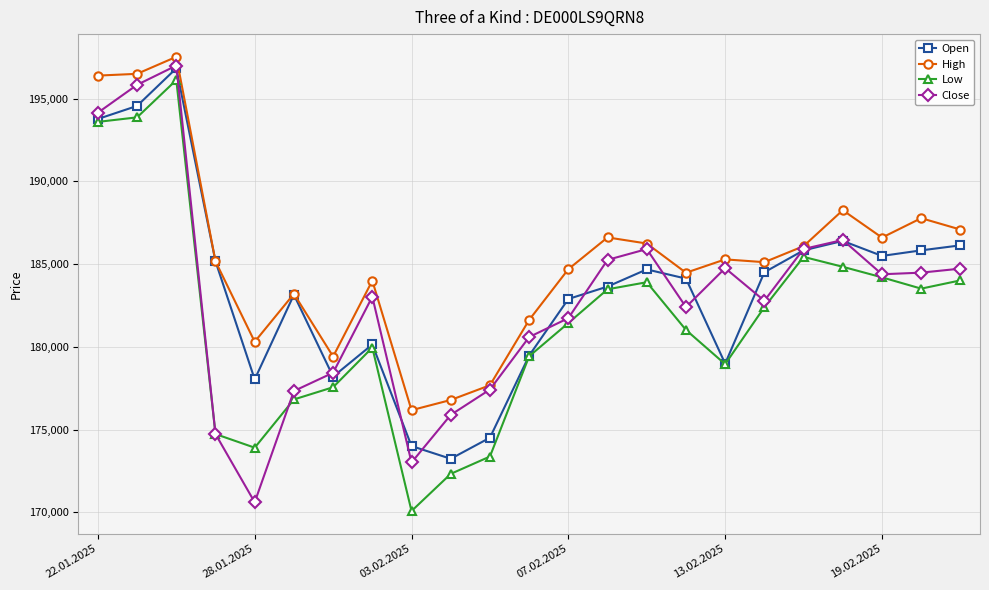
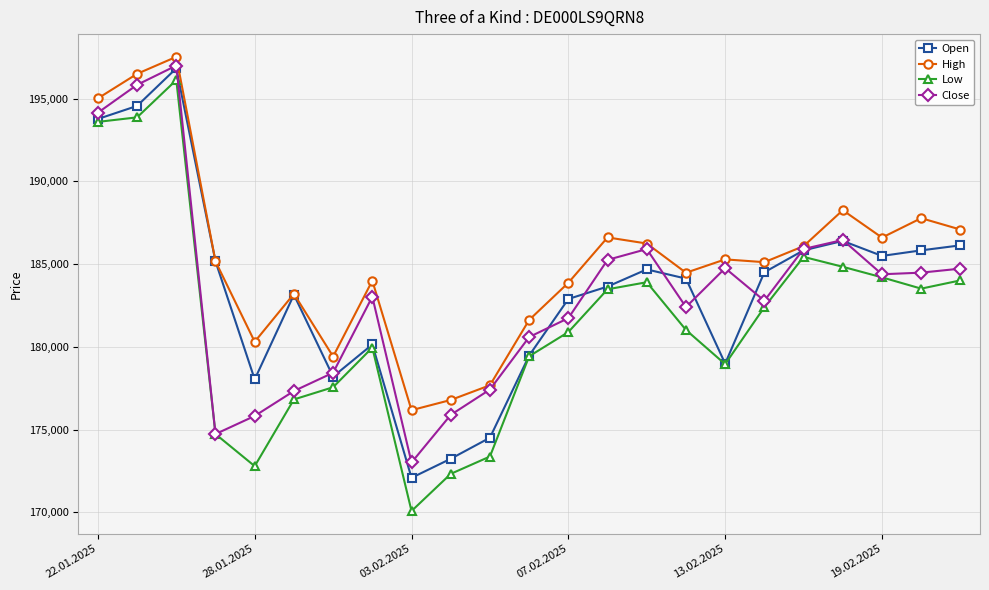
High, 22.01.2025: 196,400 -> 195,000
Low, 28.01.2025: 173,900 -> 172,800
Close, 28.01.2025: 170,600 -> 175,800
Open, 03.02.2025: 174,000 -> 172,100
High, 07.02.2025: 184,700 -> 183,900
Low, 07.02.2025: 181,400 -> 180,900
